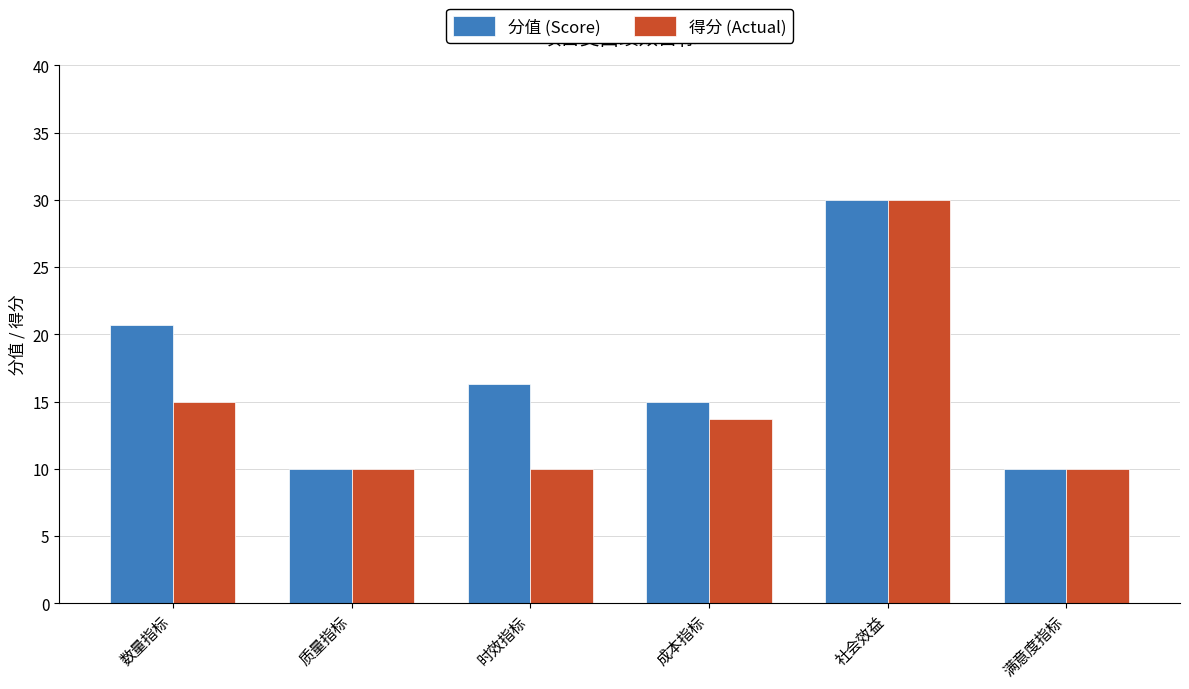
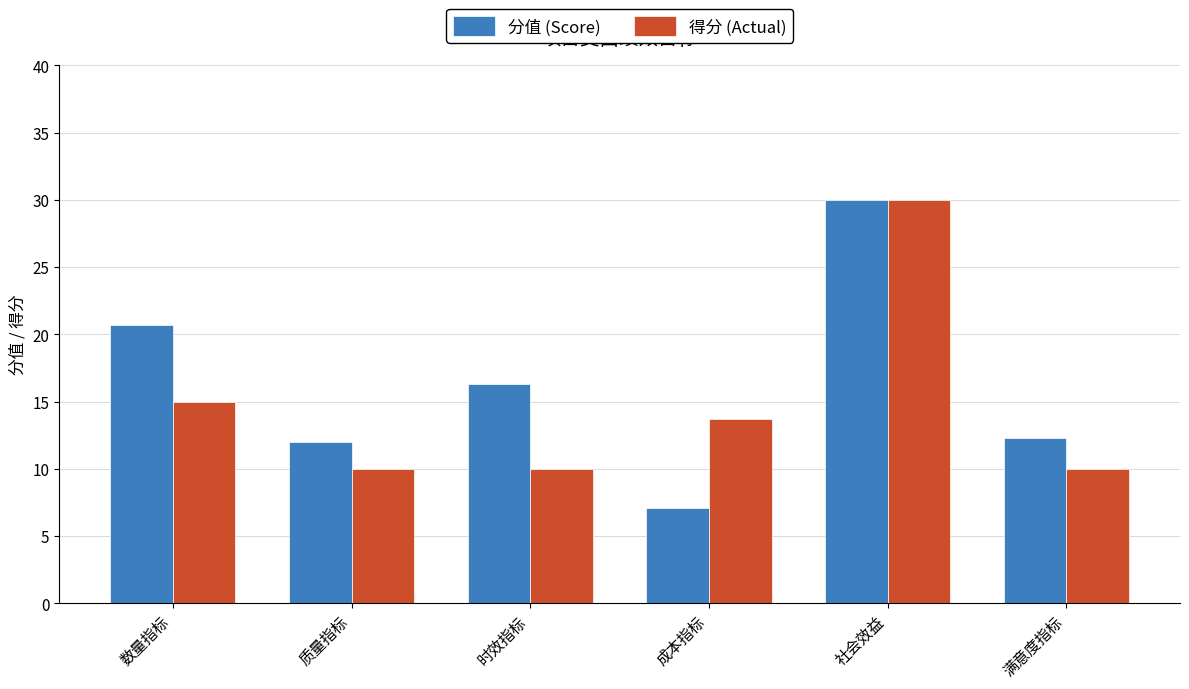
分值 (Score), 质量指标: 10 -> 12
分值 (Score), 成本指标: 15.0 -> 7.1
分值 (Score), 满意度指标: 10.0 -> 12.3
